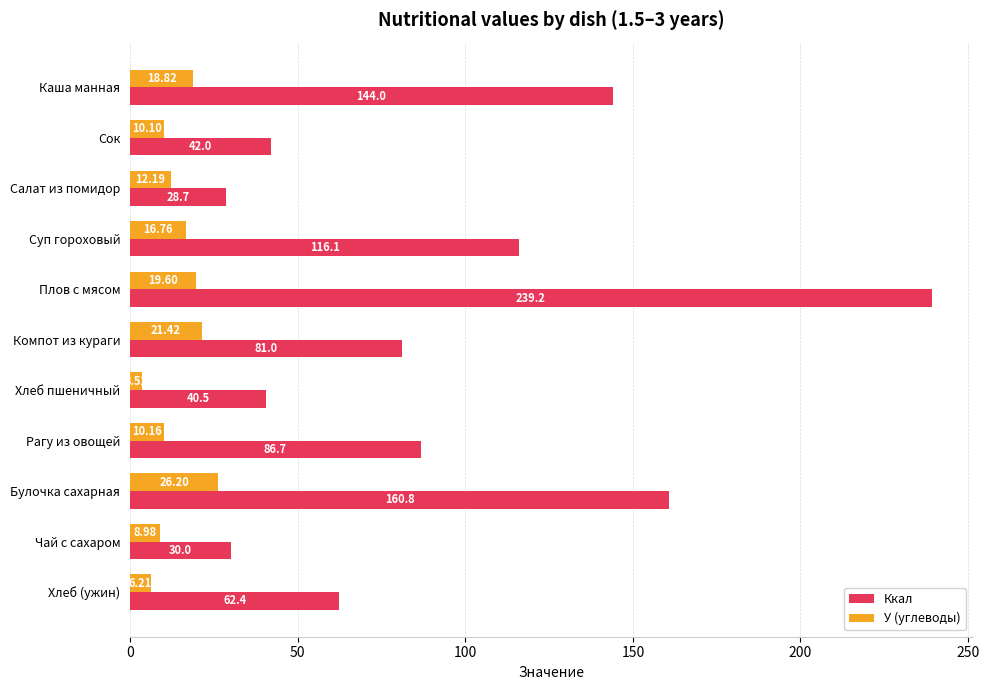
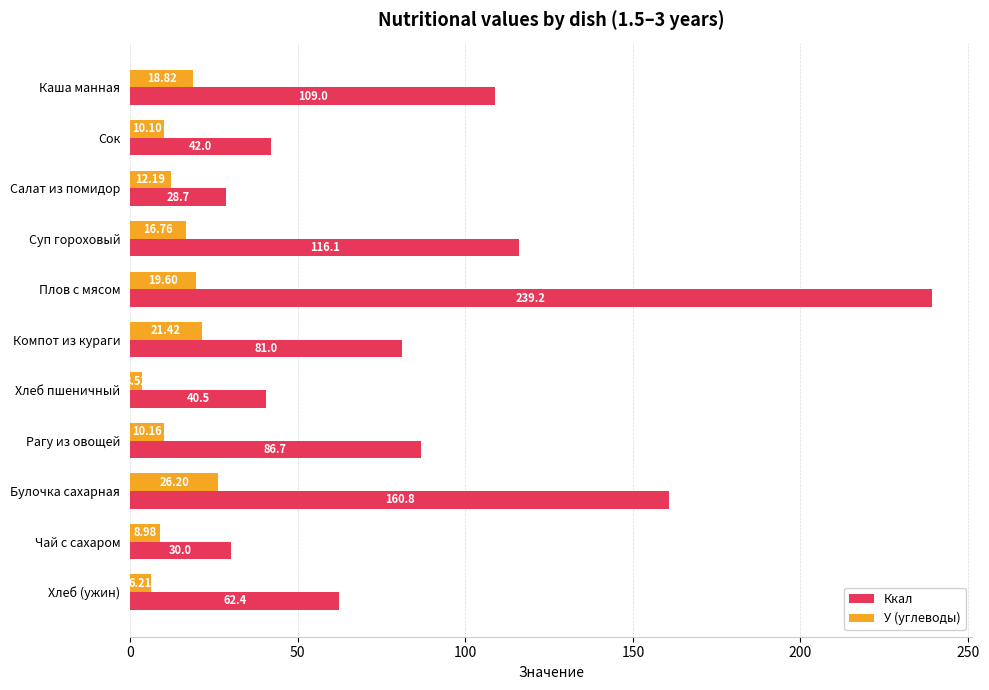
Ккал, Каша манная: 144.0 -> 109.0
